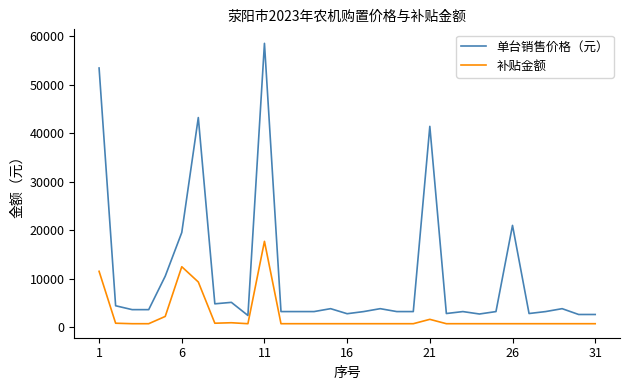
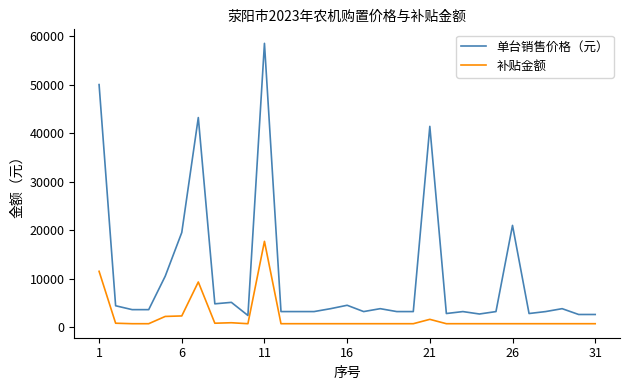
单台销售价格（元）, 1: 53000 -> 50000
补贴金额, 6: 12000 -> 2000
单台销售价格（元）, 16: 3000 -> 5000
